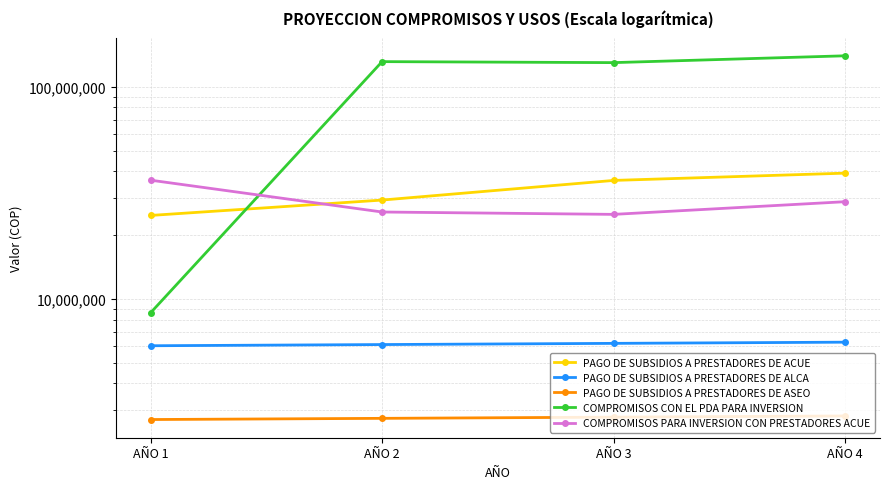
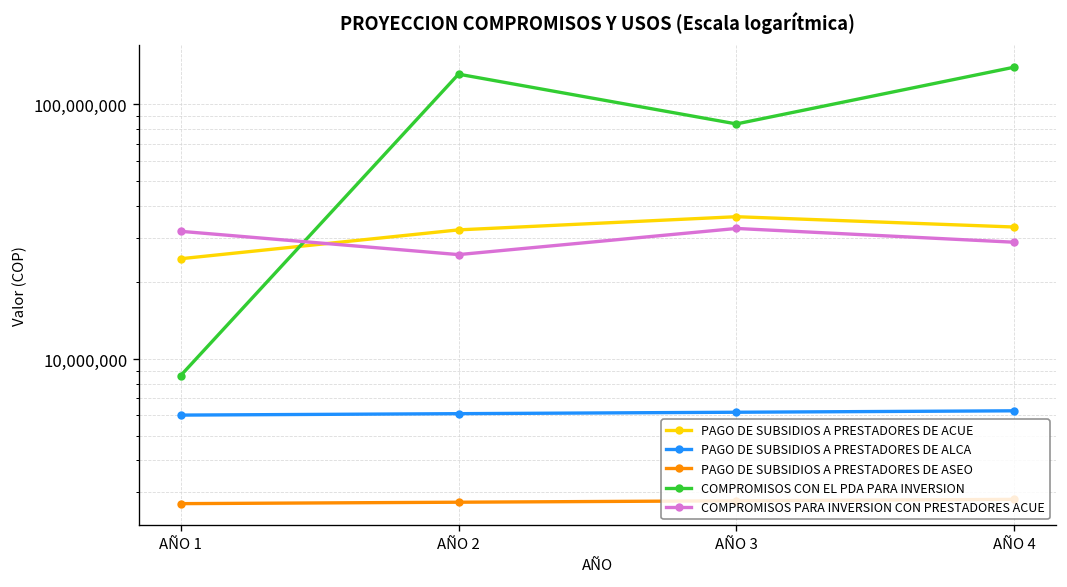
COMPROMISOS PARA INVERSION CON PRESTADORES ACUE, AÑO 1: 36,000,000 -> 32,000,000
PAGO DE SUBSIDIOS A PRESTADORES DE ACUE, AÑO 2: 29,000,000 -> 32,000,000
COMPROMISOS CON EL PDA PARA INVERSION, AÑO 3: 130,000,000 -> 84,000,000
COMPROMISOS PARA INVERSION CON PRESTADORES ACUE, AÑO 3: 25,000,000 -> 33,000,000
PAGO DE SUBSIDIOS A PRESTADORES DE ACUE, AÑO 4: 39,000,000 -> 33,000,000
